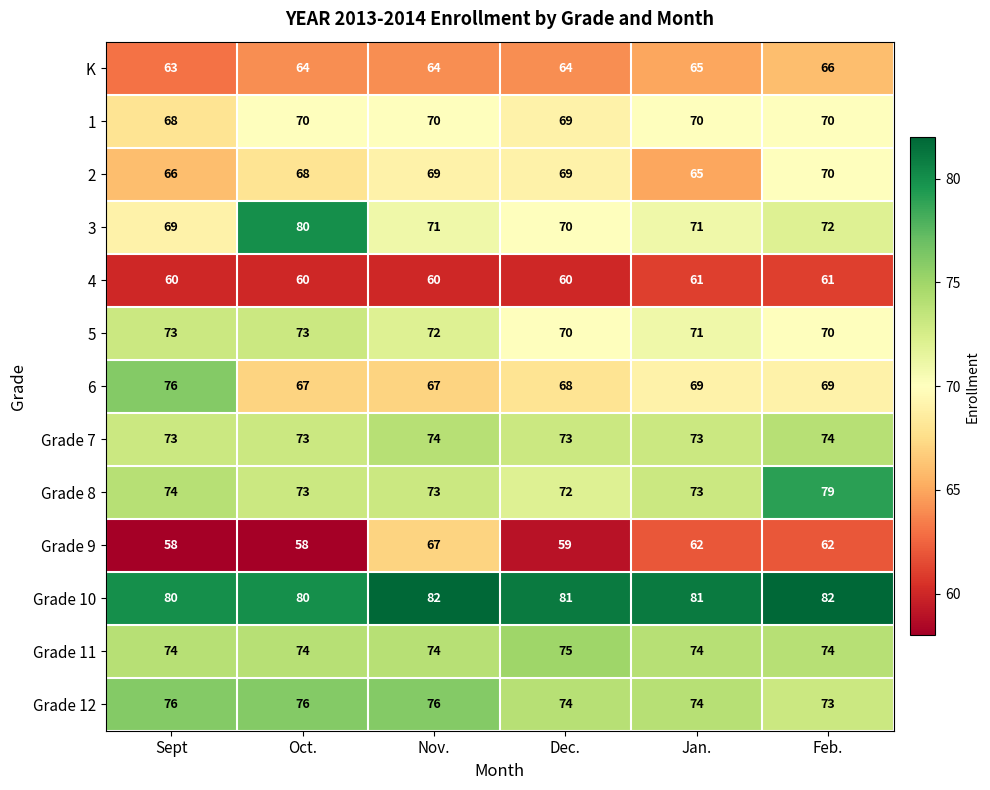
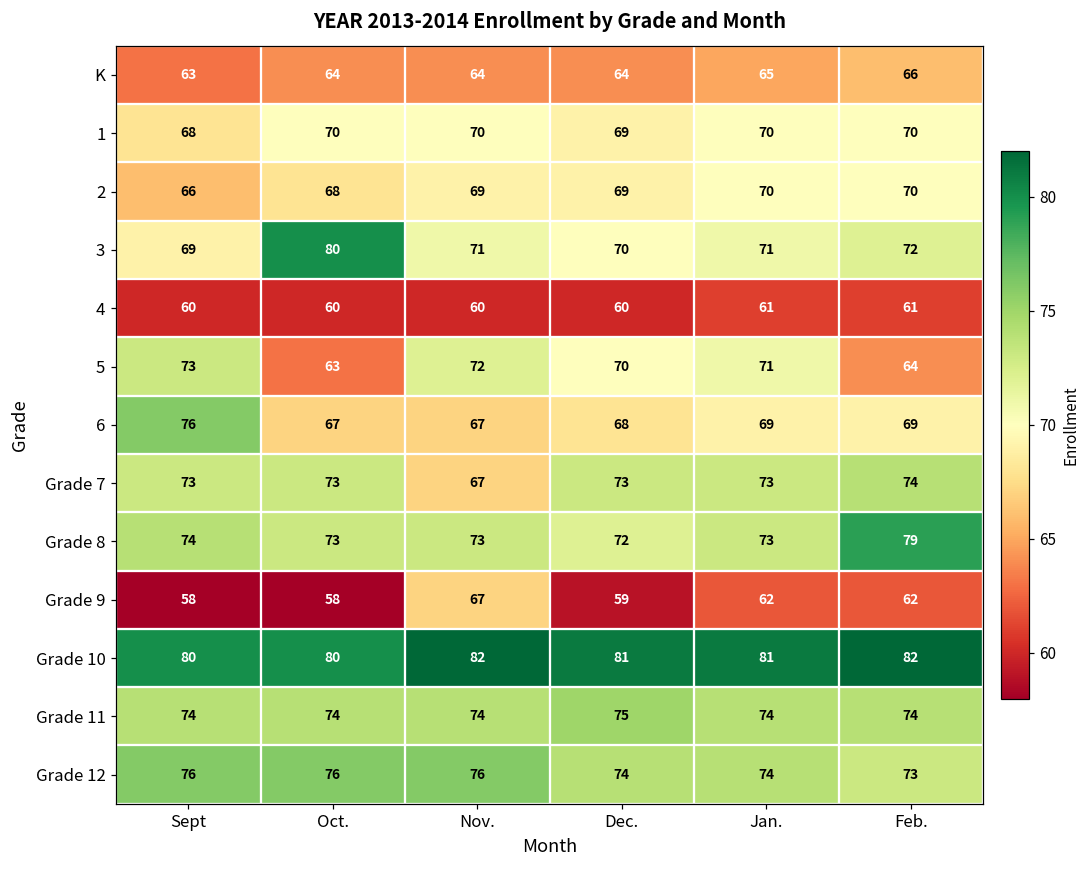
2, Jan.: 65 -> 70
5, Oct.: 73 -> 63
5, Feb.: 70 -> 64
Grade 7, Nov.: 74 -> 67
